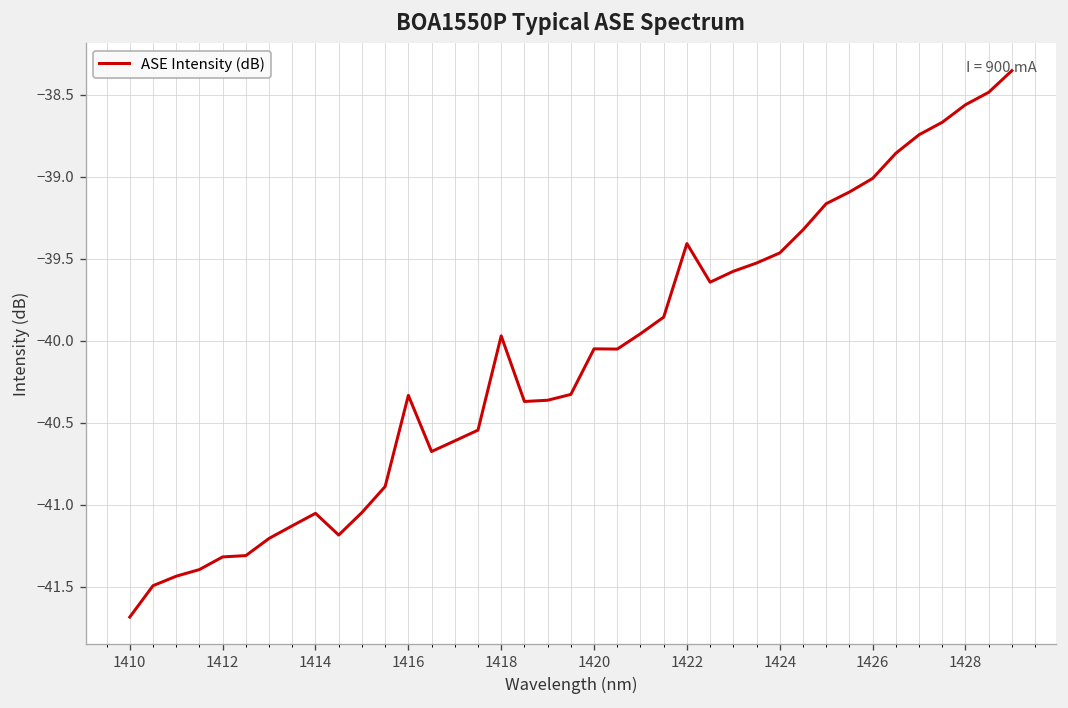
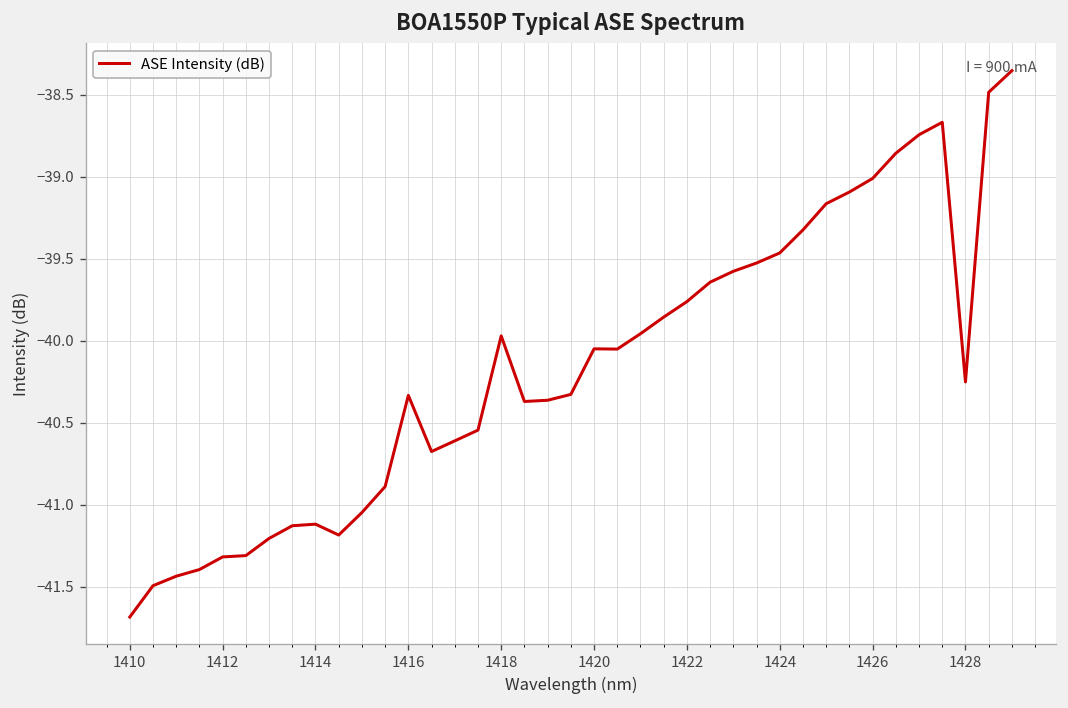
1414: -41.05 -> -41.12
1422: -39.41 -> -39.76
1428: -38.56 -> -40.25
